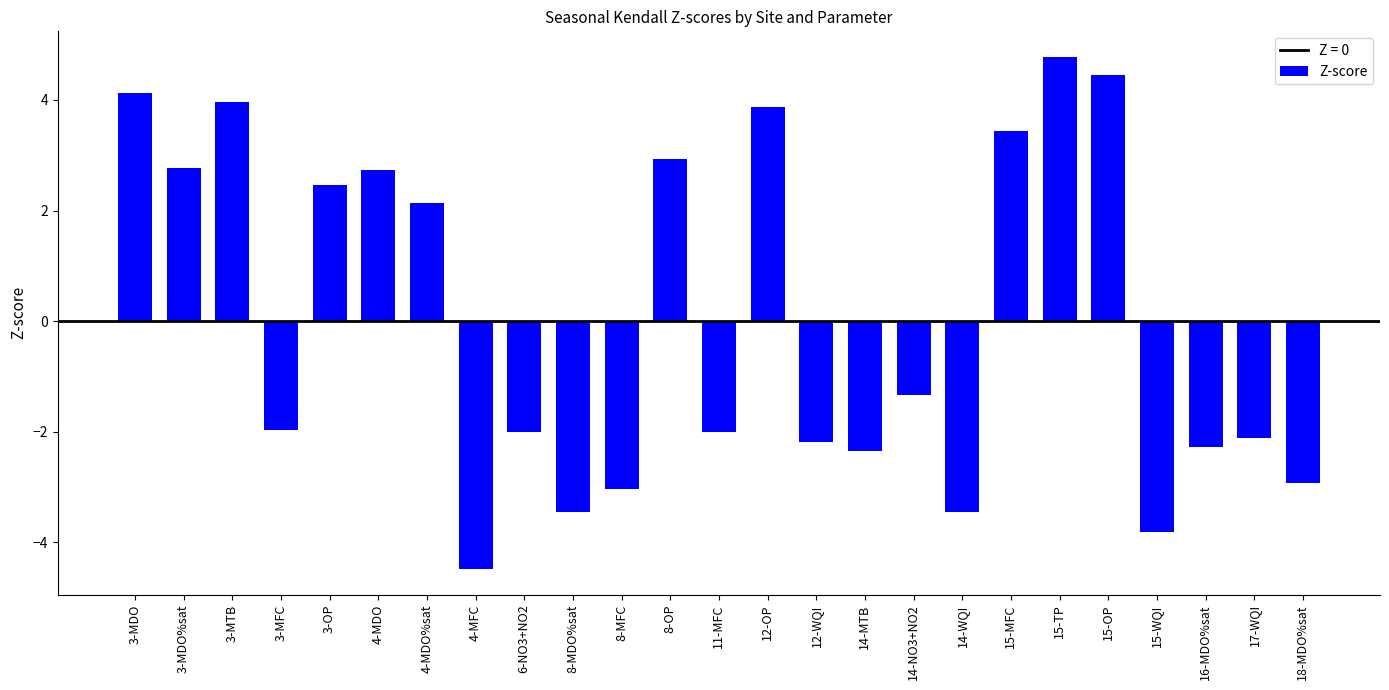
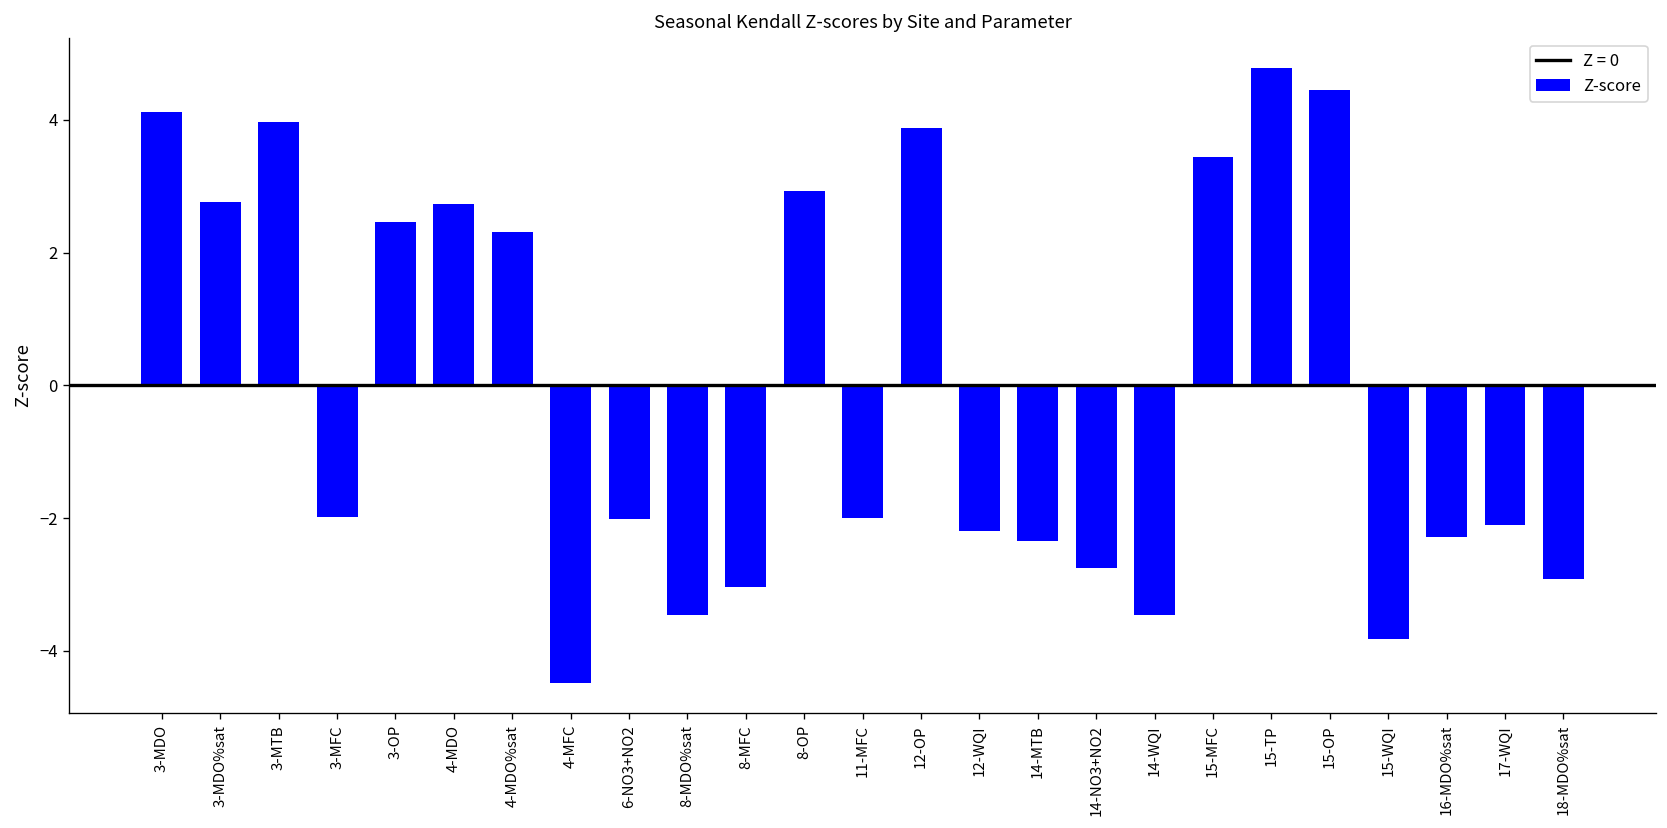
4-MDO%sat: 2.1 -> 2.3
14-NO3+NO2: -1.3 -> -2.8
